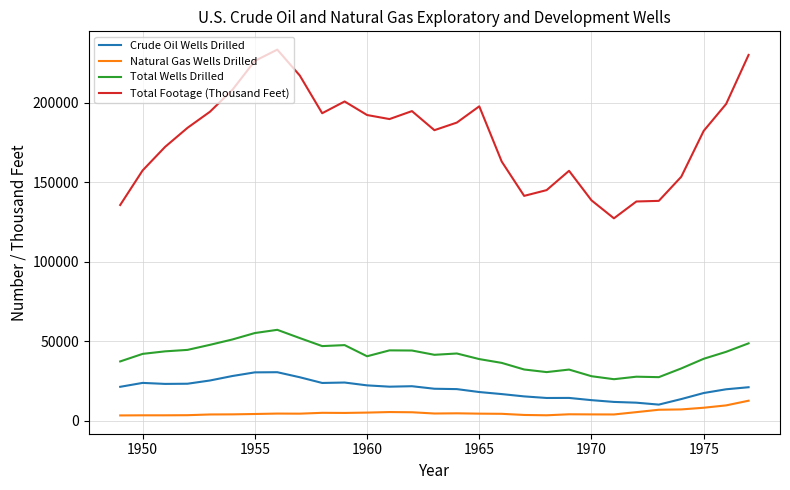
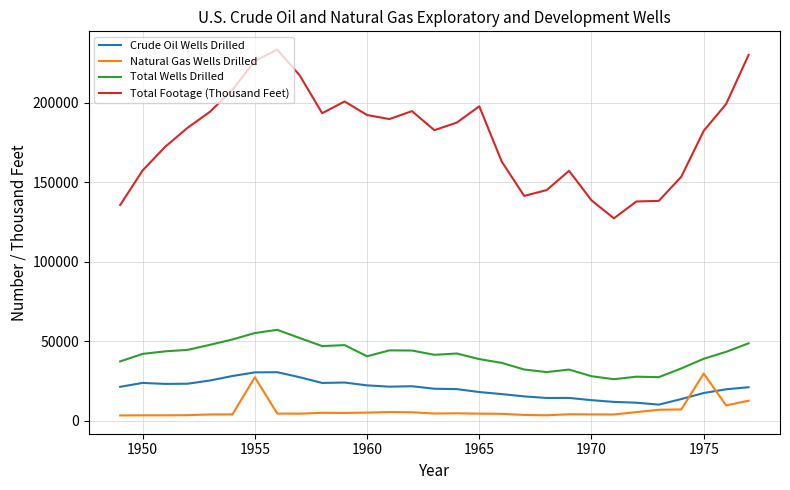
Natural Gas Wells Drilled, 1955: 4000 -> 27000
Natural Gas Wells Drilled, 1975: 8000 -> 30000
